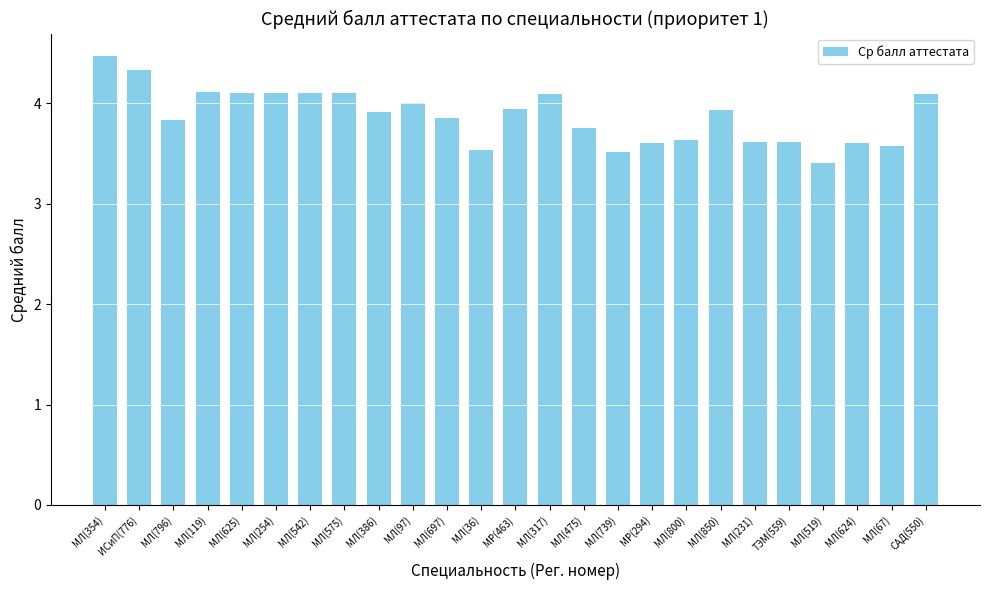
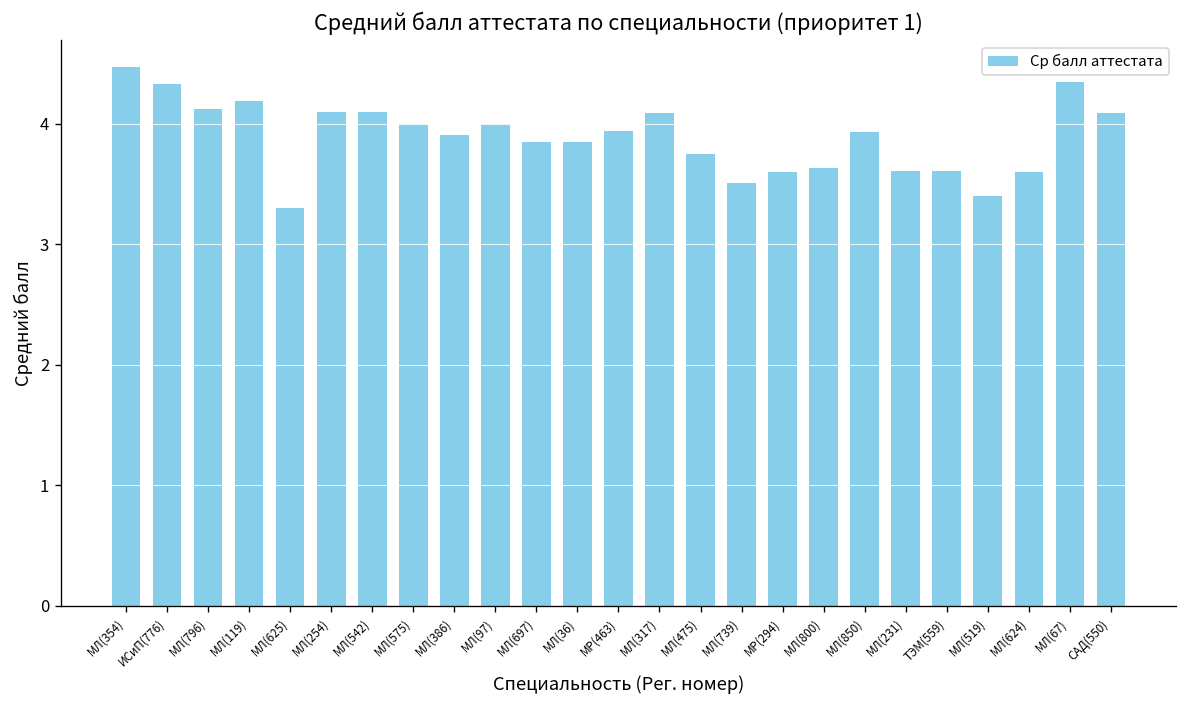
МЛ(796): 3.83 -> 4.12
МЛ(119): 4.11 -> 4.19
МЛ(625): 4.1 -> 3.3
МЛ(575): 4.1 -> 4.0
МЛ(36): 3.53 -> 3.85
МЛ(67): 3.57 -> 4.35
